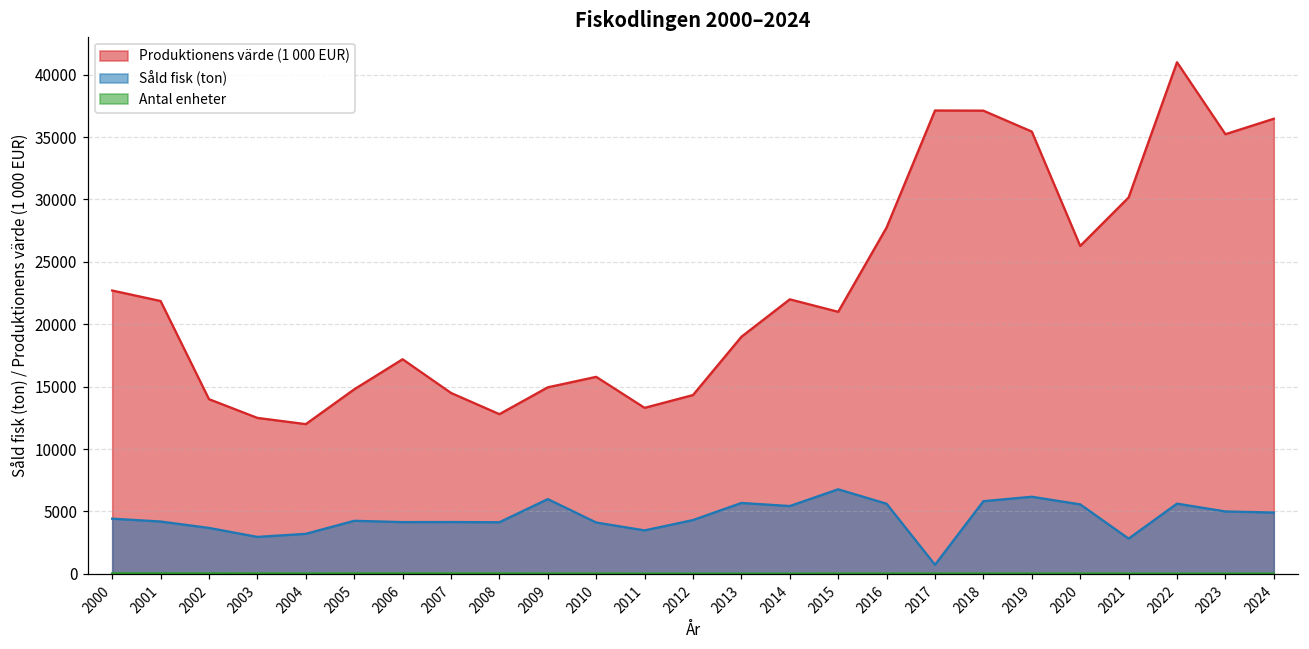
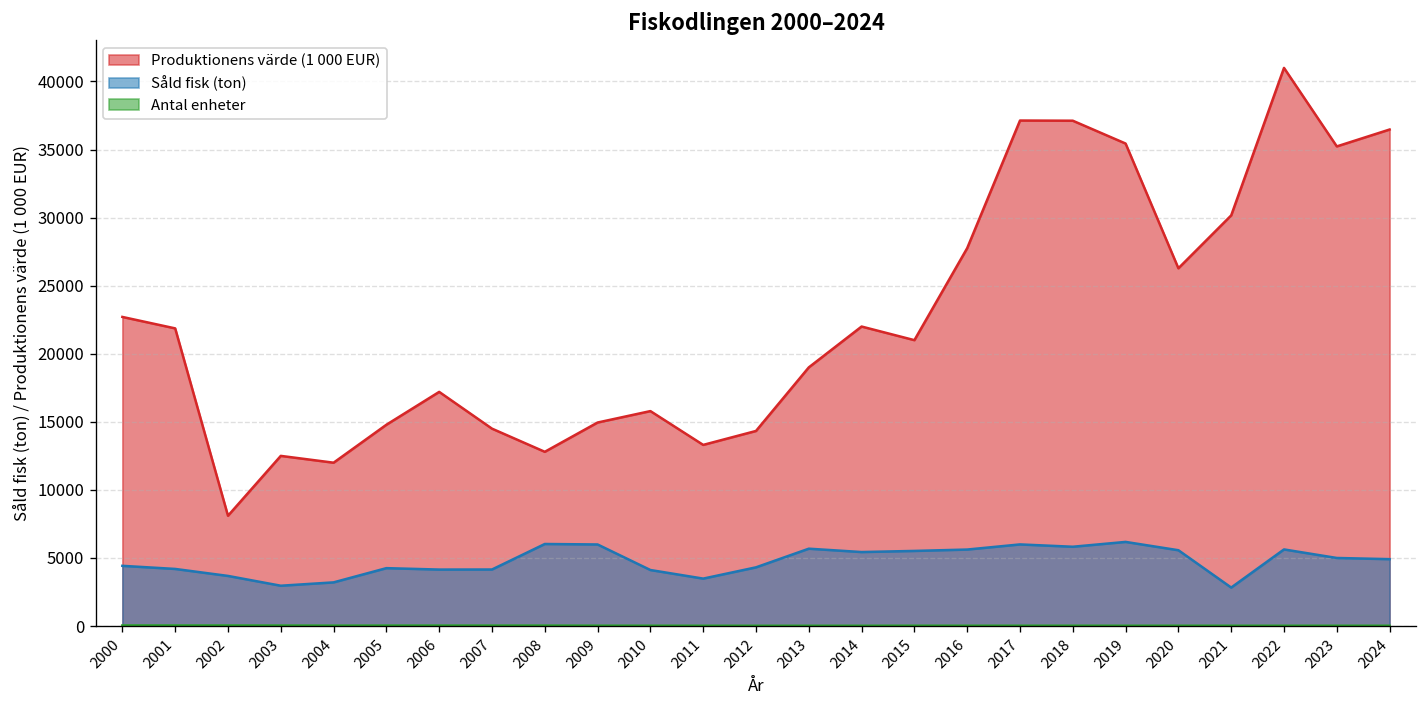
Produktionens värde (1 000 EUR), 2002: 14000 -> 8100
Såld fisk (ton), 2008: 4100 -> 6000
Såld fisk (ton), 2015: 6800 -> 5500
Såld fisk (ton), 2017: 700 -> 6000
